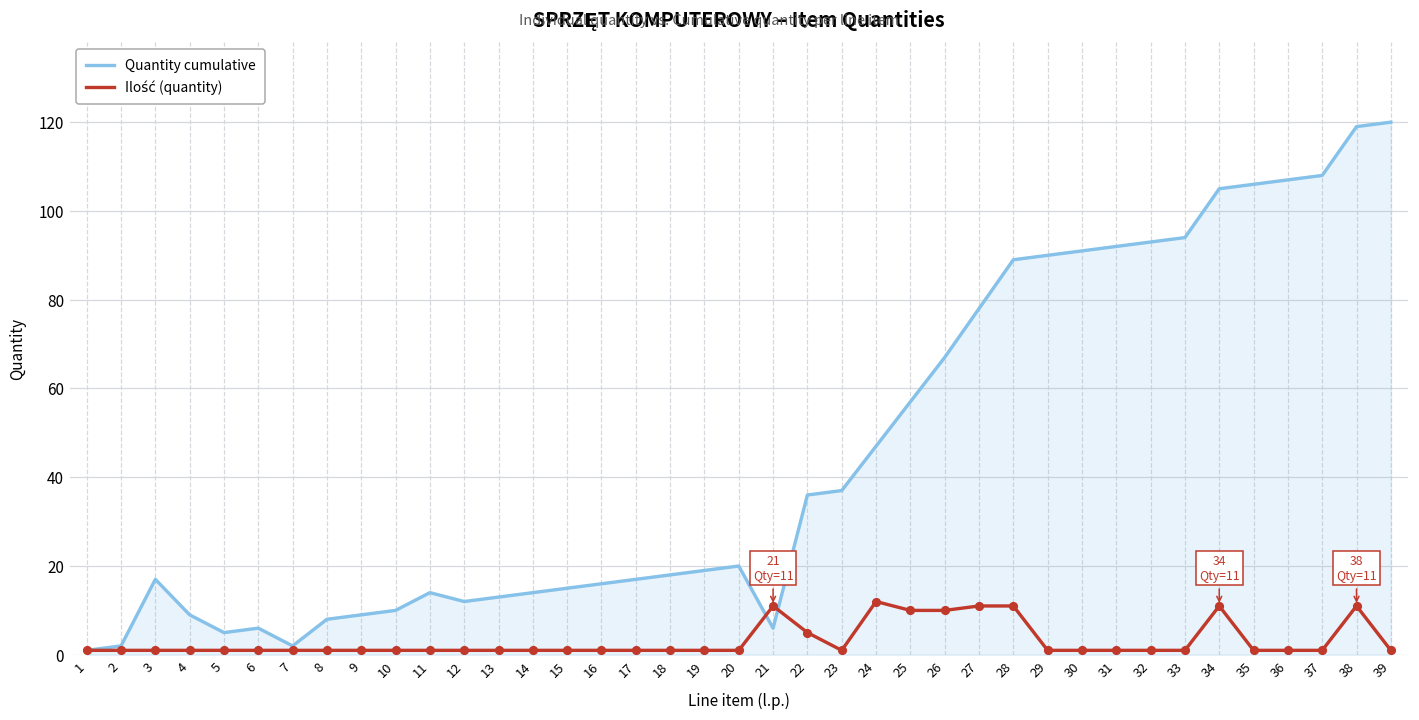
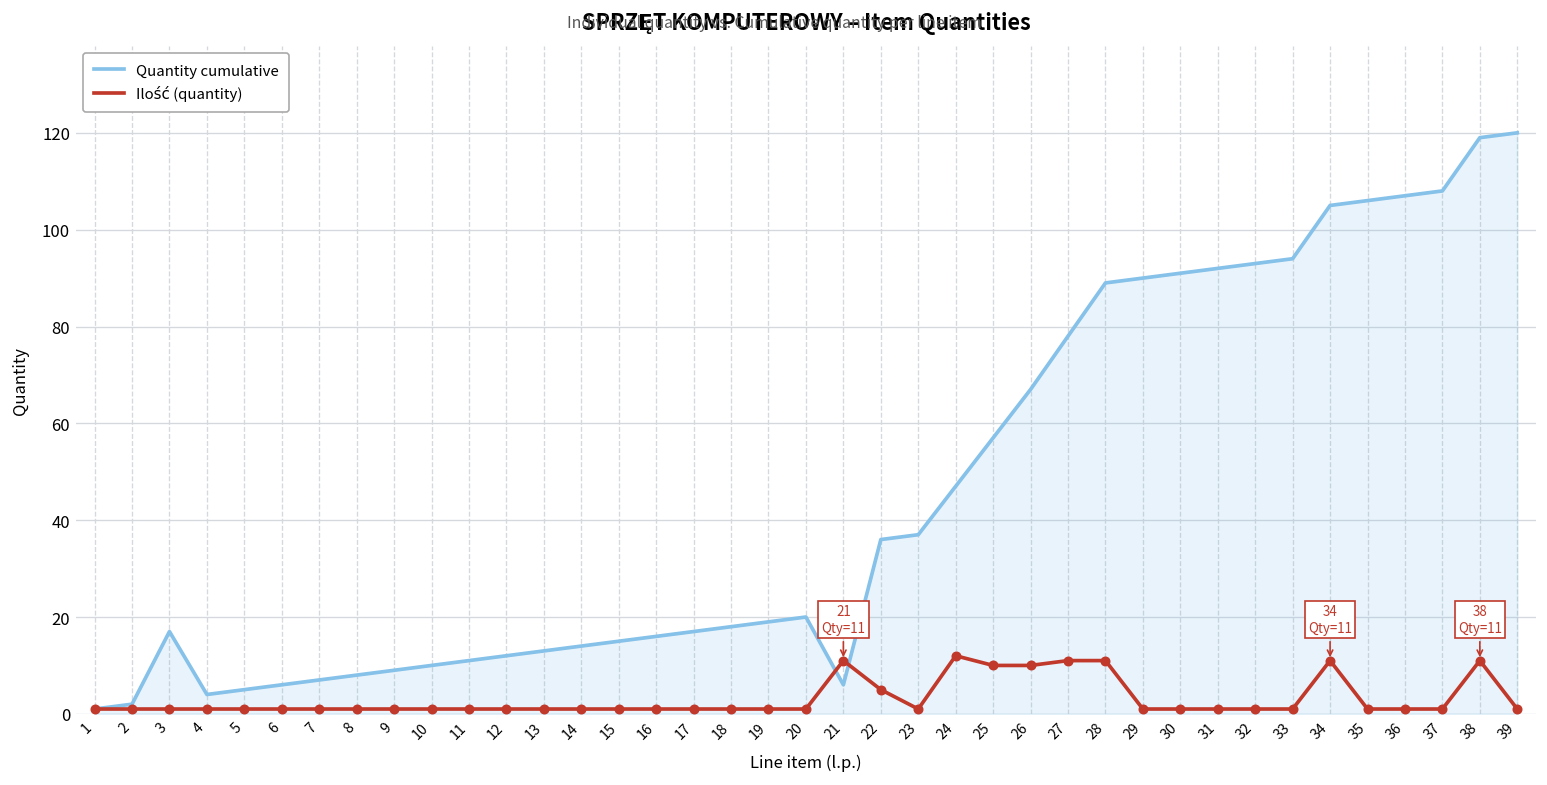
Quantity cumulative, 4: 9 -> 4
Quantity cumulative, 7: 2 -> 7
Quantity cumulative, 11: 14 -> 11
